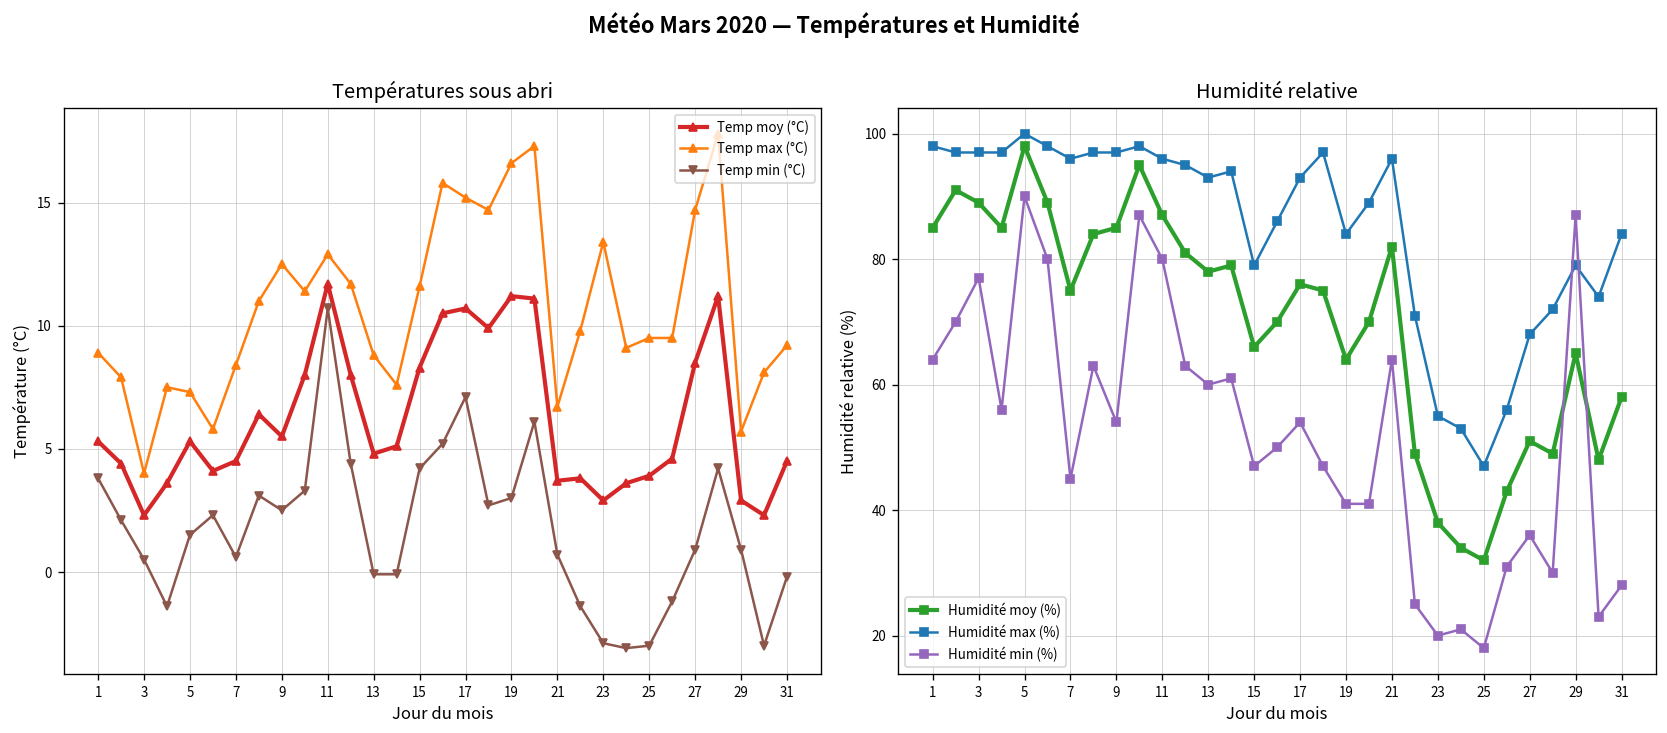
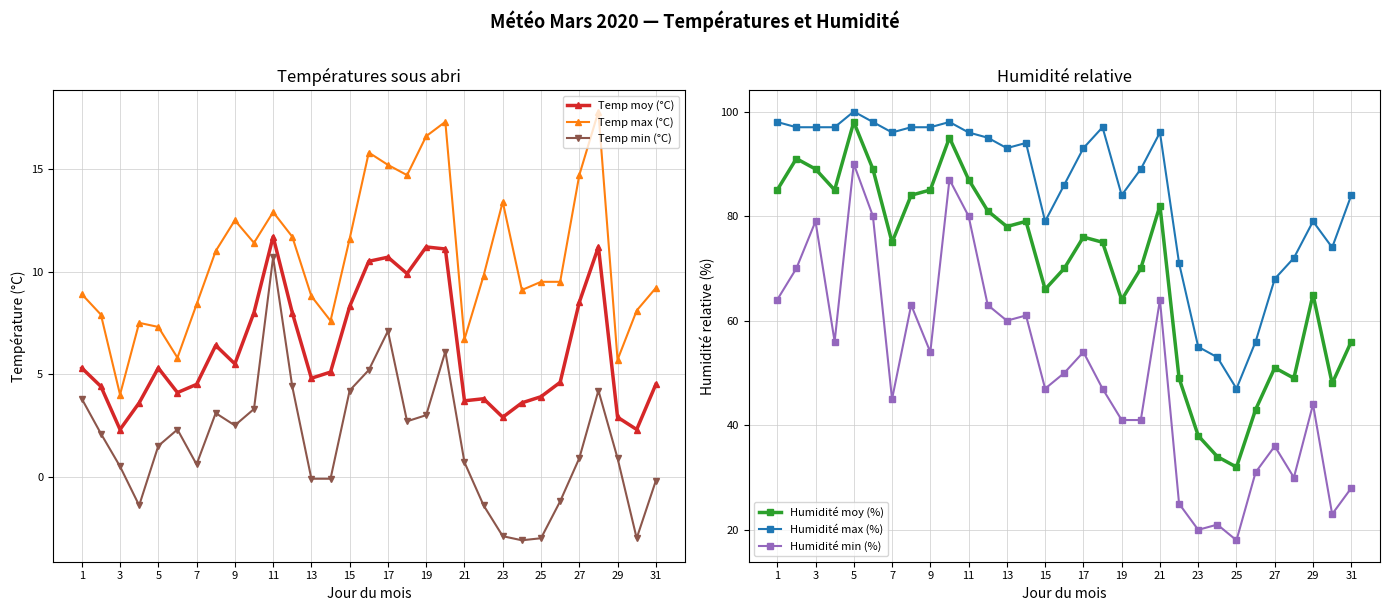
Humidité relative, Humidité min (%), 3: 77 -> 79
Humidité relative, Humidité min (%), 29: 87 -> 44
Humidité relative, Humidité moy (%), 31: 58 -> 56
